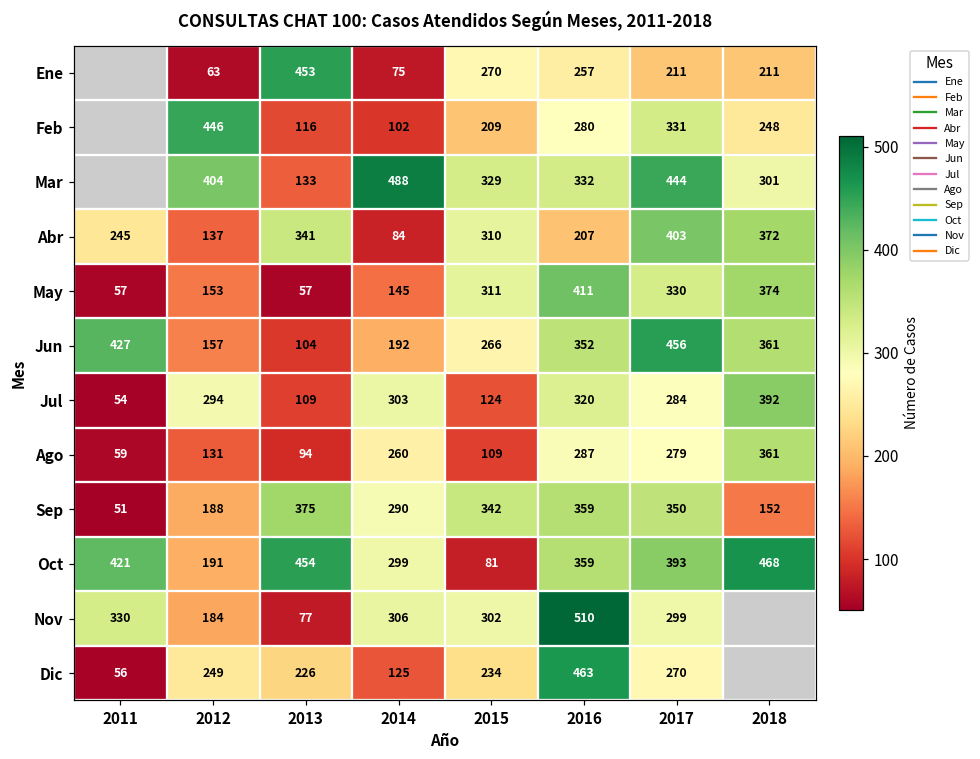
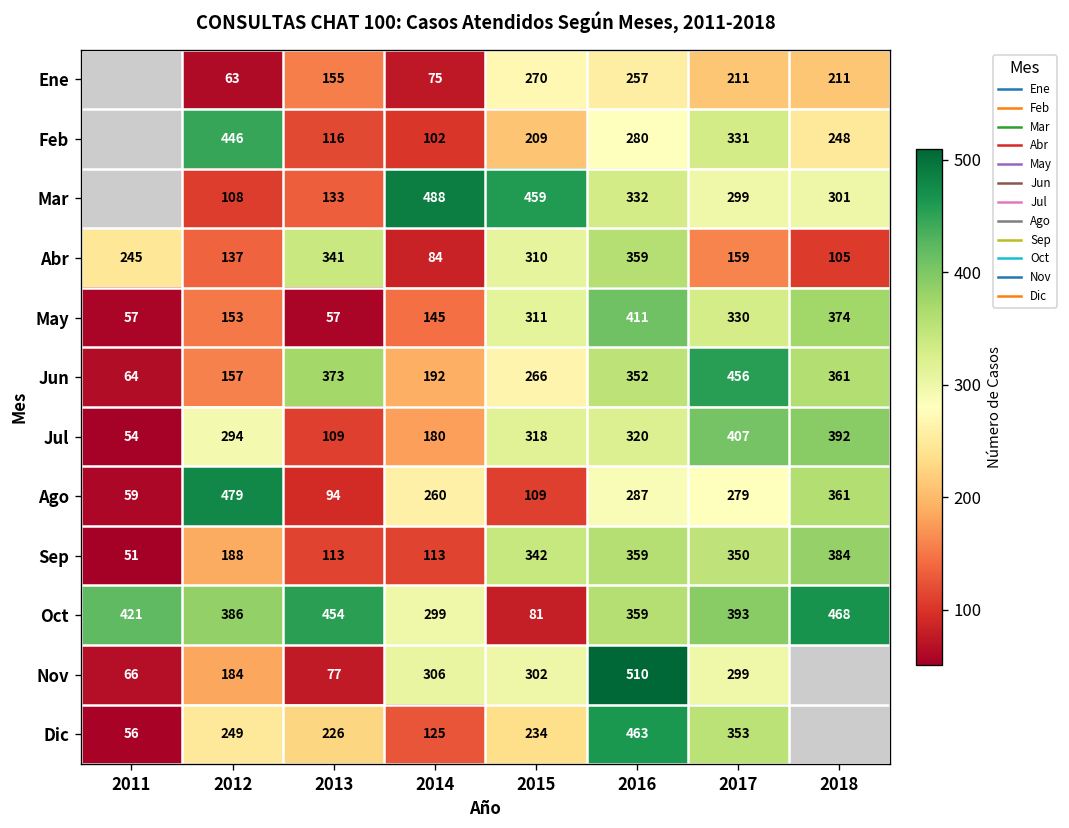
Ene, 2013: 453 -> 155
Mar, 2012: 404 -> 108
Mar, 2015: 329 -> 459
Mar, 2017: 444 -> 299
Abr, 2016: 207 -> 359
Abr, 2017: 403 -> 159
Abr, 2018: 372 -> 105
Jun, 2011: 427 -> 64
Jun, 2013: 104 -> 373
Jul, 2014: 303 -> 180
Jul, 2015: 124 -> 318
Jul, 2017: 284 -> 407
Ago, 2012: 131 -> 479
Sep, 2013: 375 -> 113
Sep, 2014: 290 -> 113
Sep, 2018: 152 -> 384
Oct, 2012: 191 -> 386
Nov, 2011: 330 -> 66
Dic, 2017: 270 -> 353
